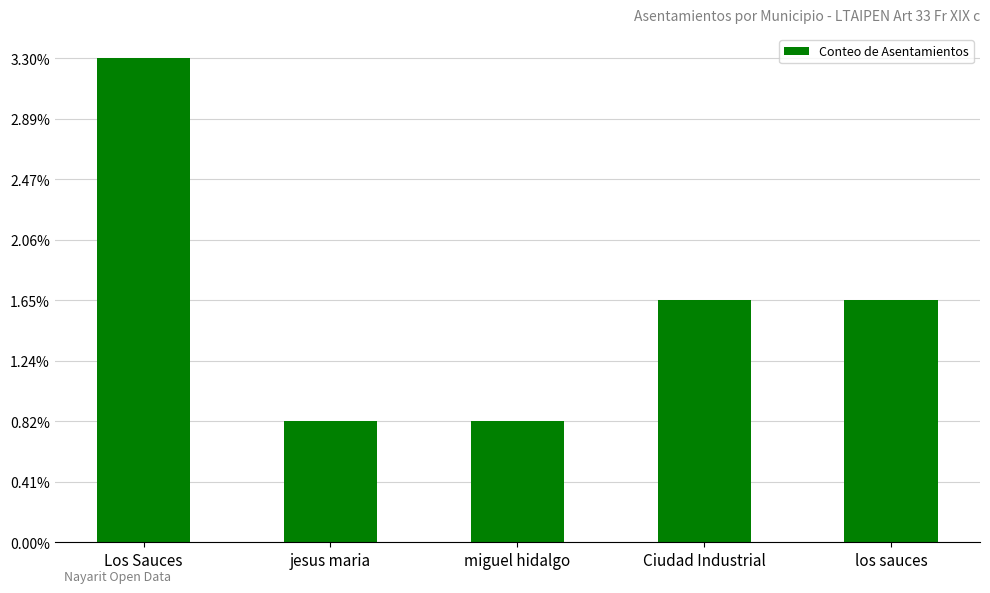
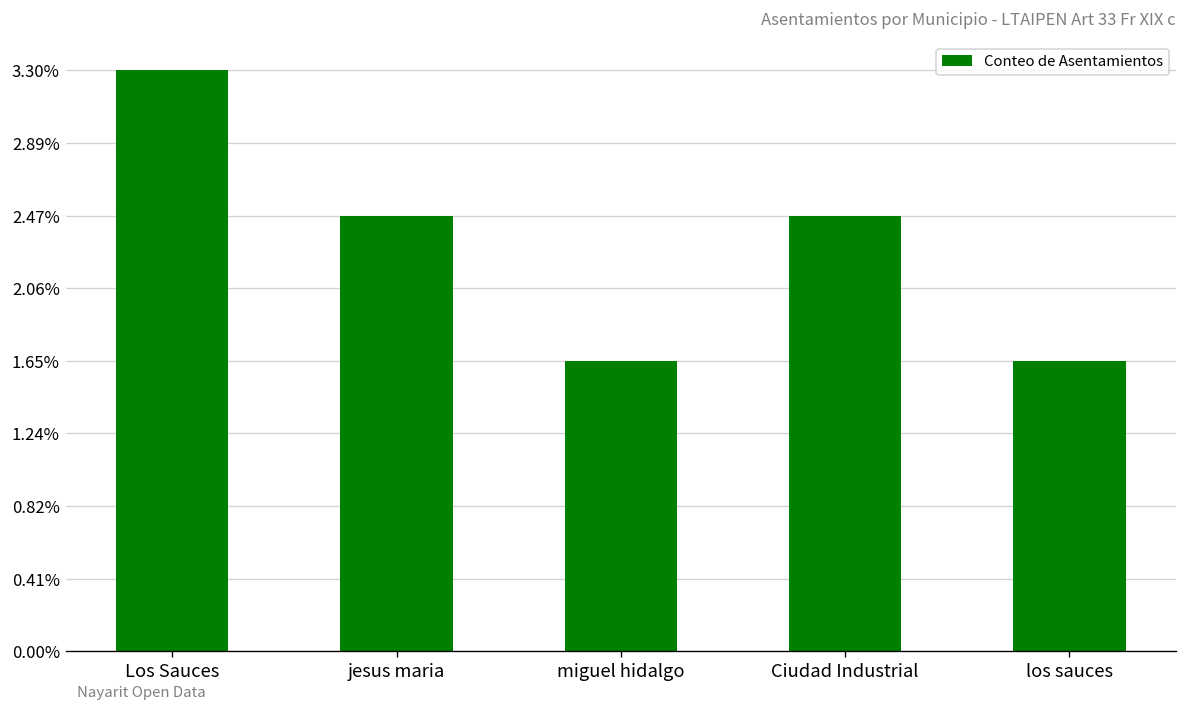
jesus maria: 0.83% -> 2.47%
miguel hidalgo: 0.83% -> 1.65%
Ciudad Industrial: 1.65% -> 2.47%
